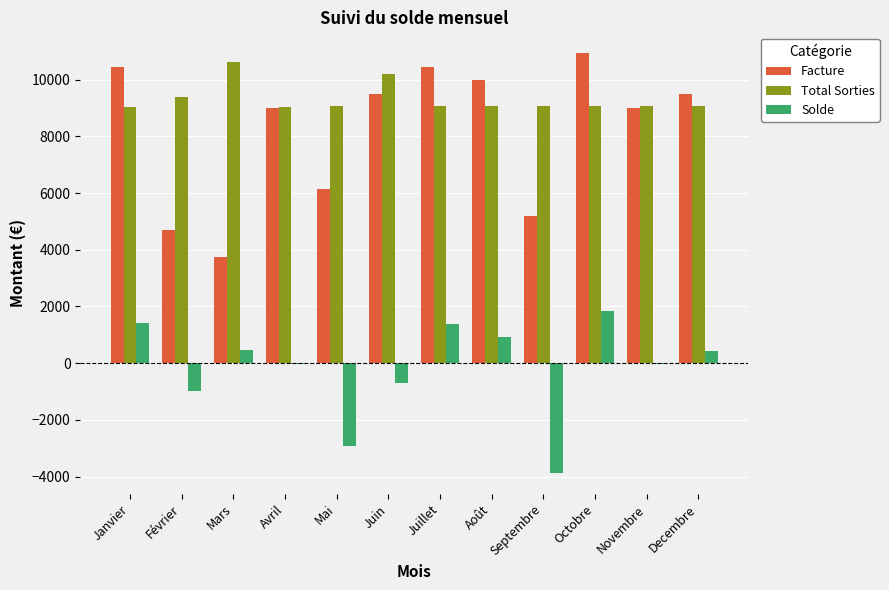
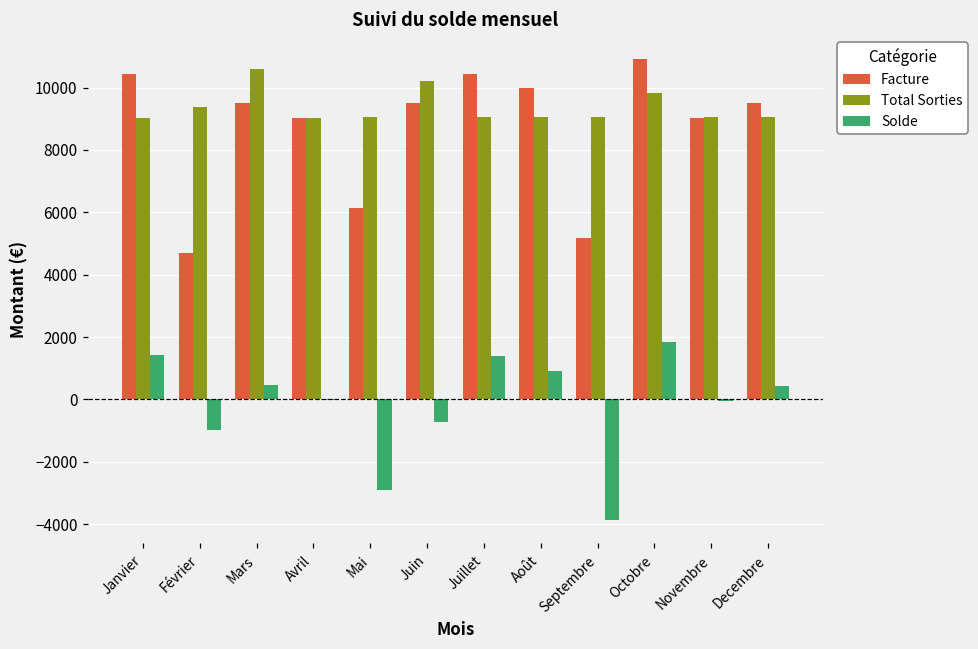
Facture, Mars: 3800 -> 9500
Total Sorties, Octobre: 9100 -> 9800
